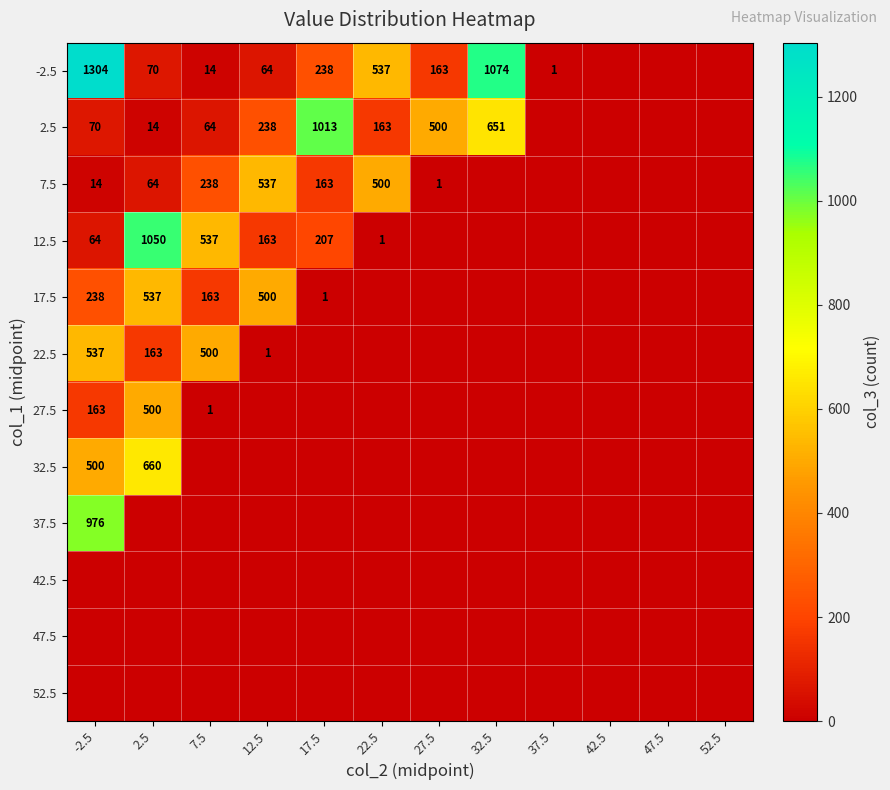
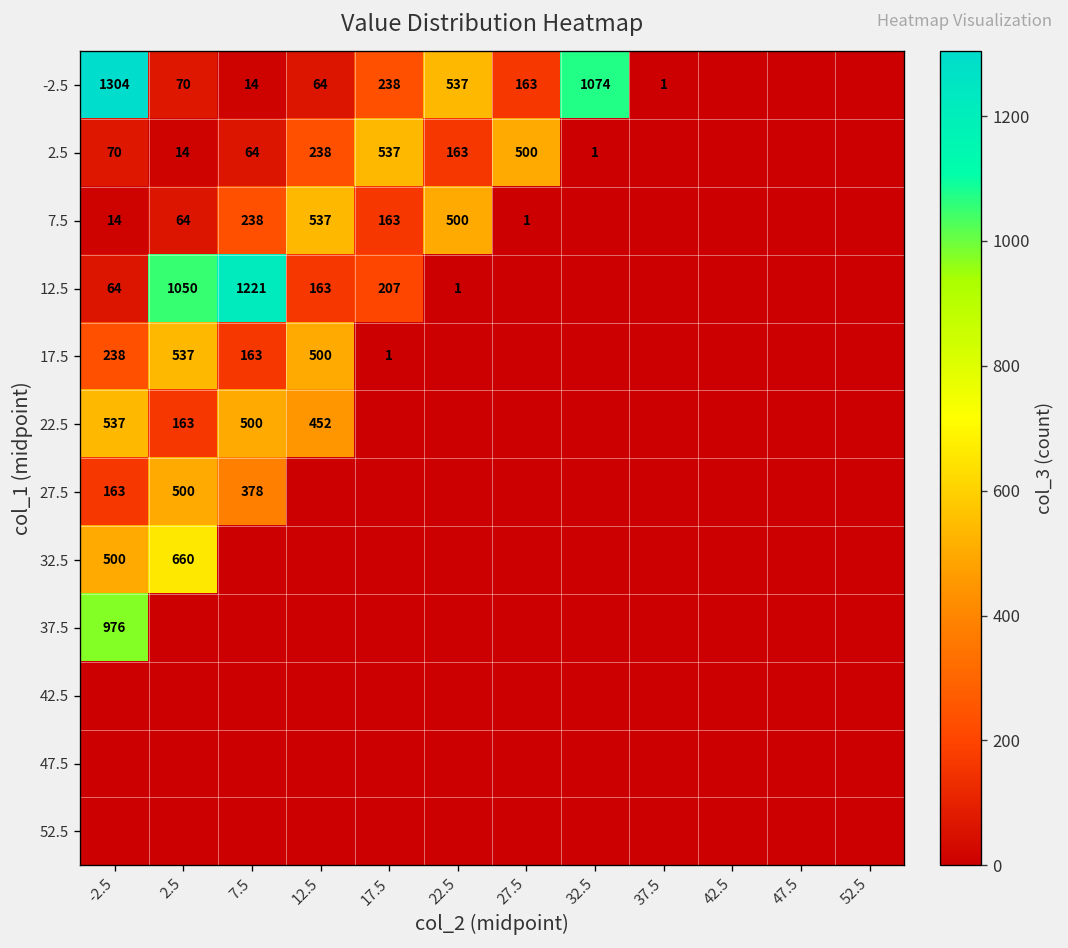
2.5, 17.5: 1013 -> 537
2.5, 32.5: 651 -> 1
12.5, 7.5: 537 -> 1221
22.5, 12.5: 1 -> 452
27.5, 7.5: 1 -> 378
